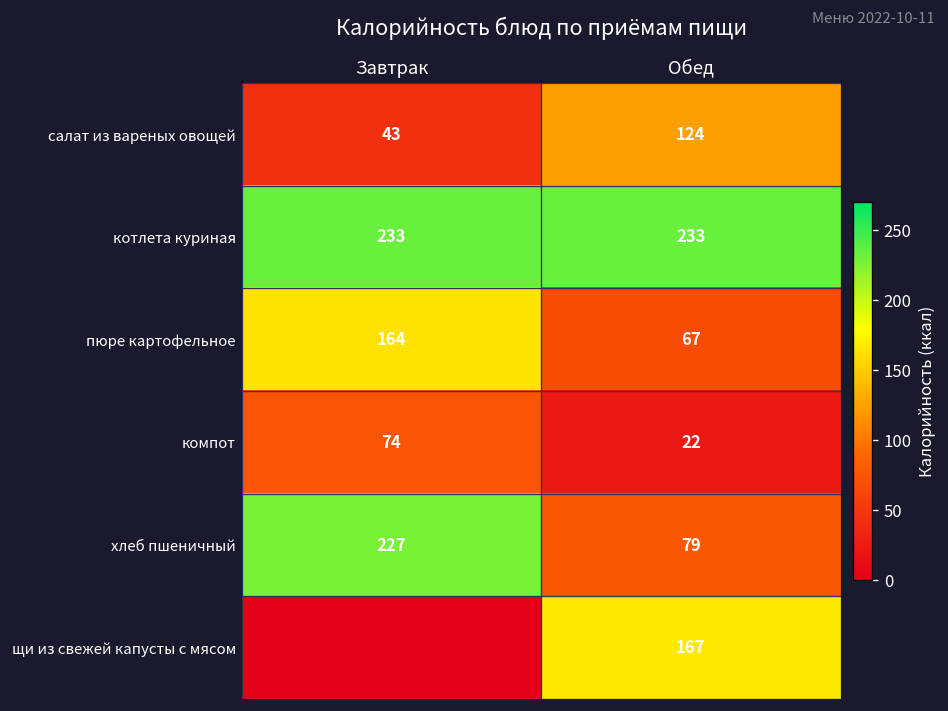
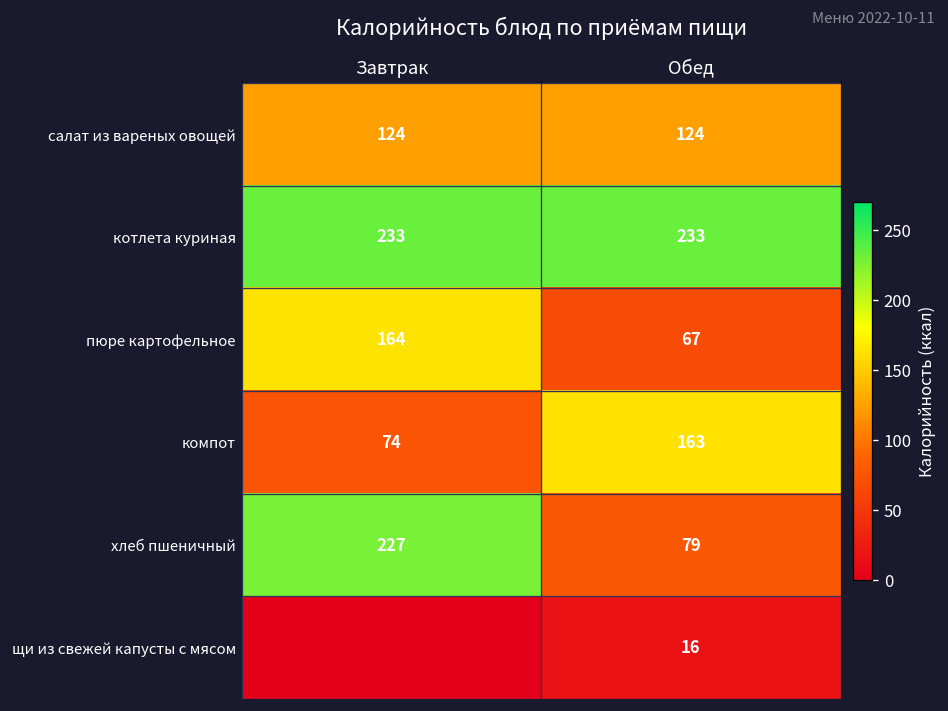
салат из вареных овощей, Завтрак: 43 -> 124
компот, Обед: 22 -> 163
щи из свежей капусты с мясом, Обед: 167 -> 16
